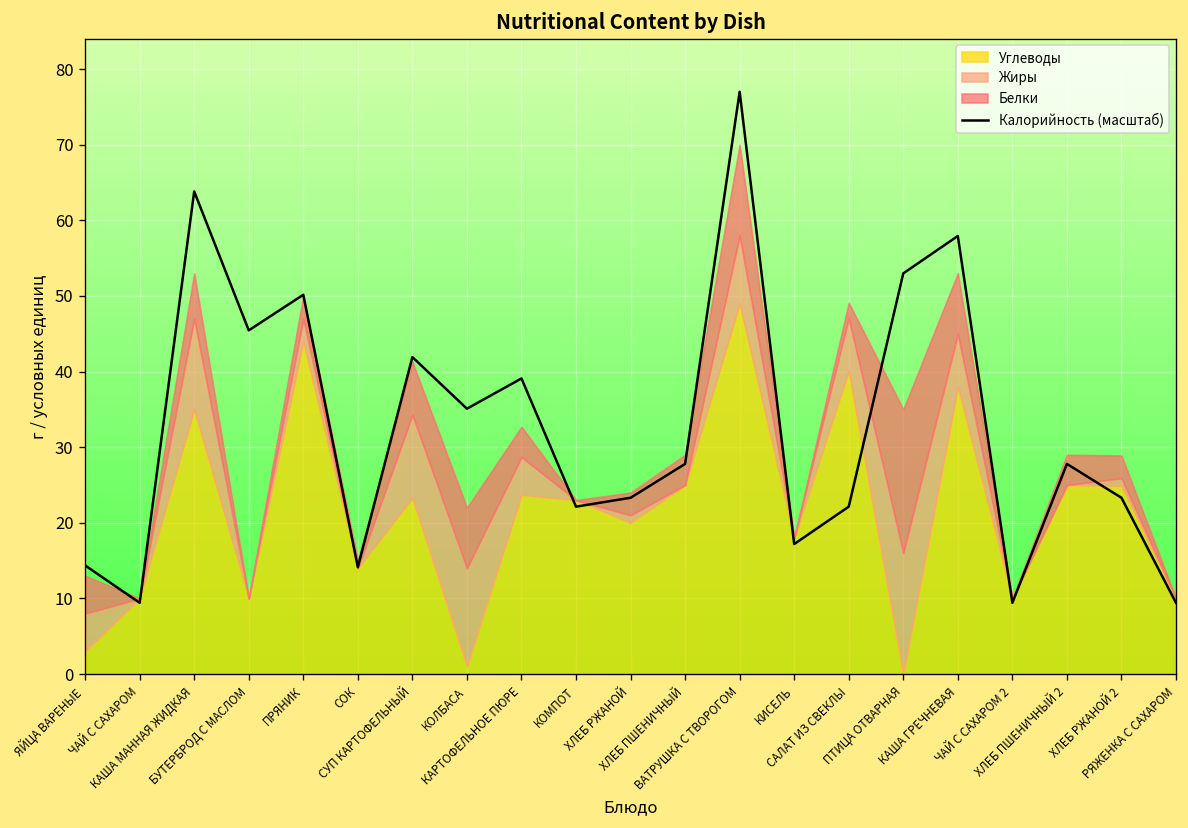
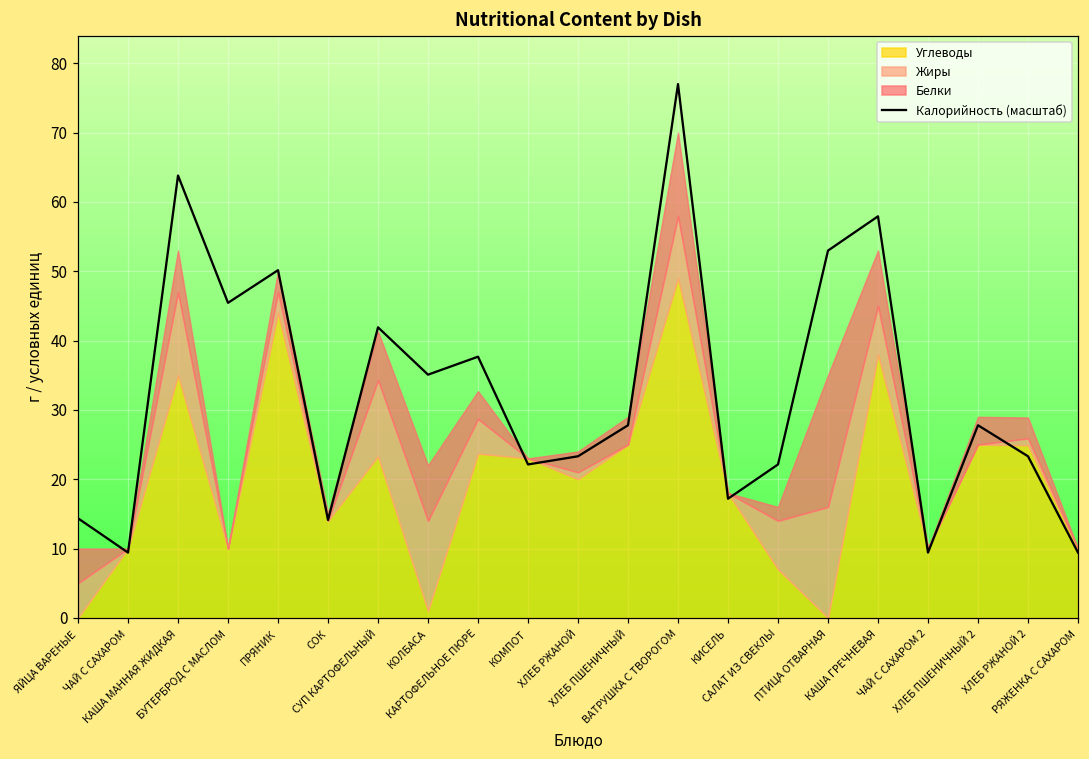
Углеводы, ЯЙЦА ВАРЕНЫЕ: 3 -> 0
Калорийность (масштаб), КАРТОФЕЛЬНОЕ ПЮРЕ: 39 -> 38
Углеводы, САЛАТ ИЗ СВЕКЛЫ: 40 -> 7
